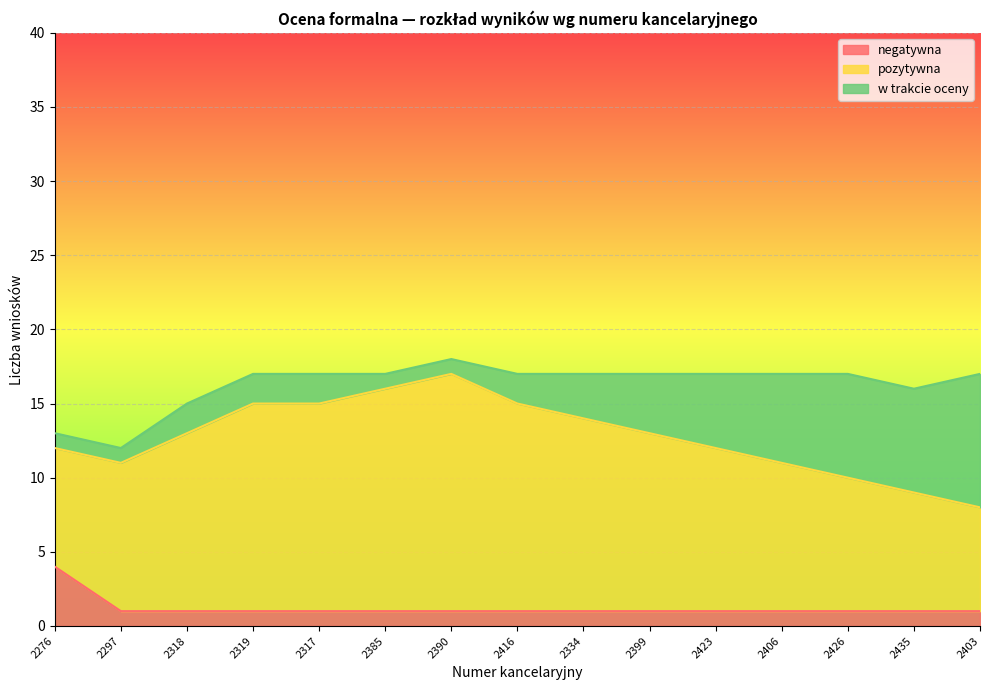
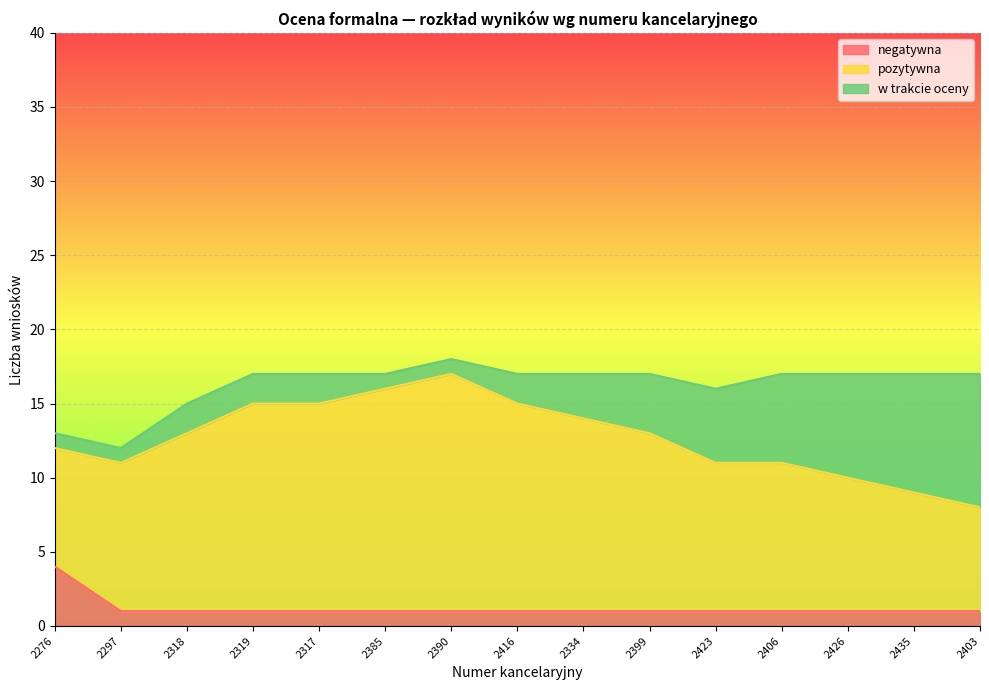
pozytywna, 2423: 11 -> 10
w trakcie oceny, 2435: 7 -> 8
